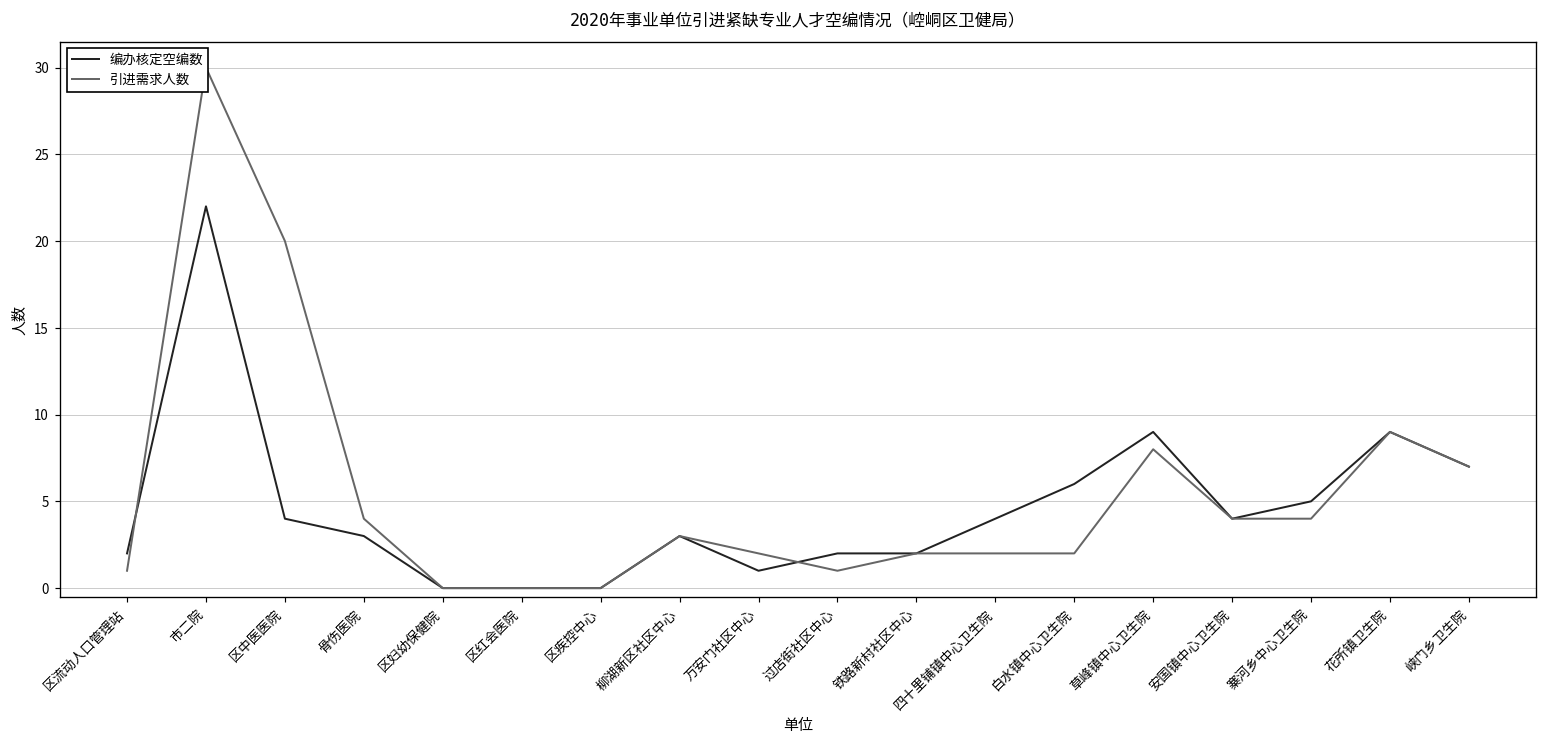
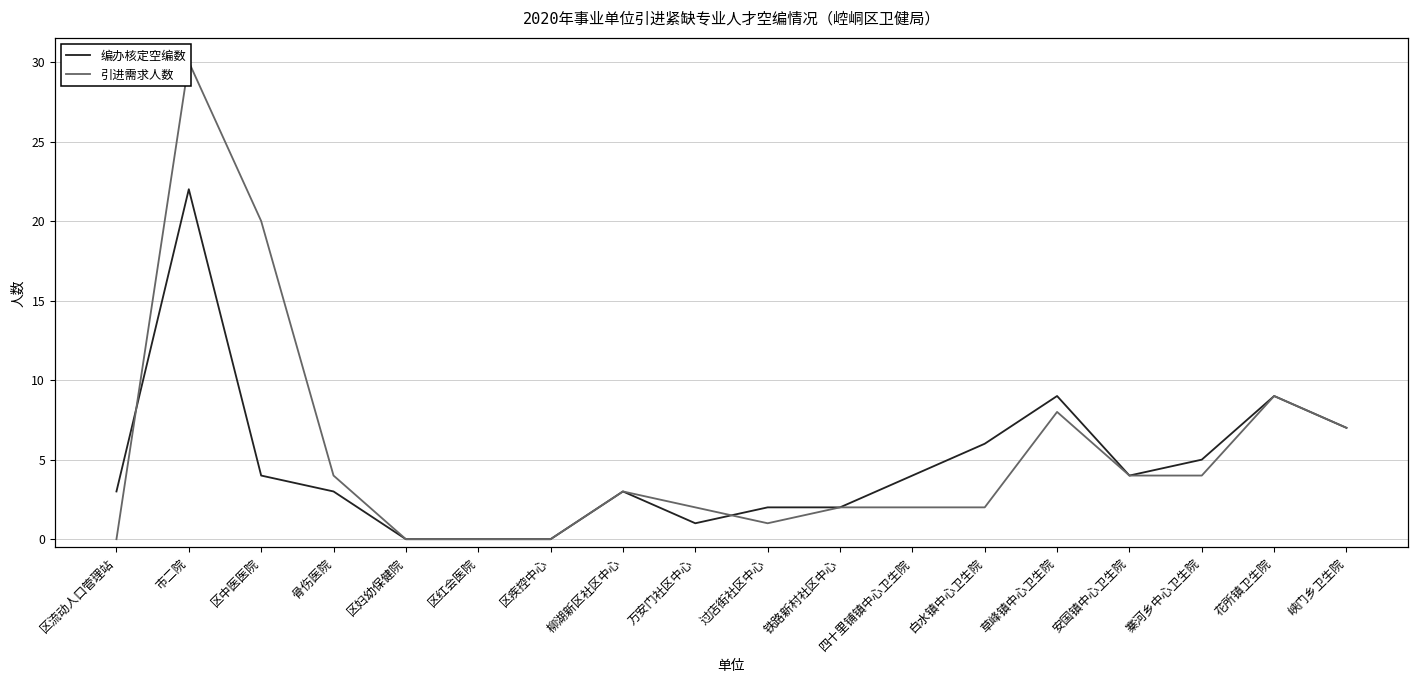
编办核定空编数, 区流动人口管理站: 2 -> 3
引进需求人数, 区流动人口管理站: 1 -> 0
